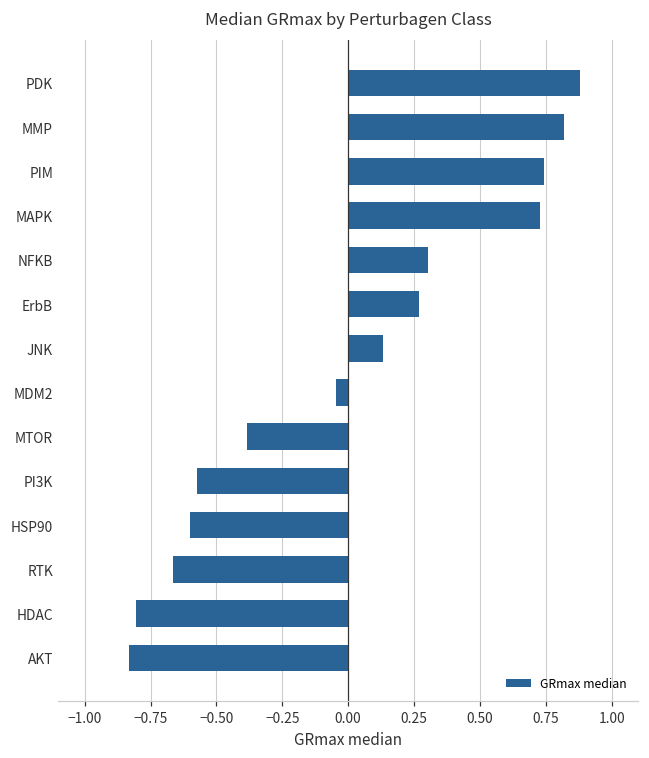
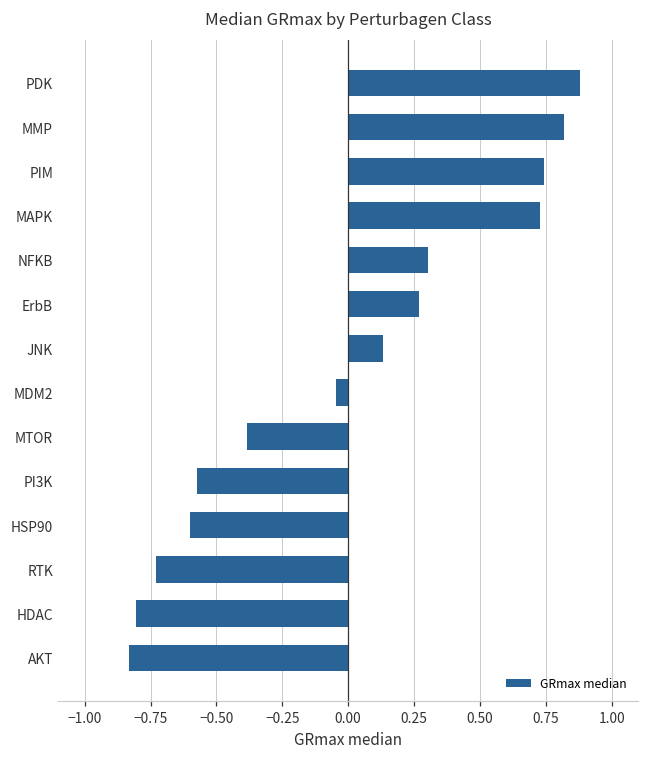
RTK: -0.67 -> -0.73
